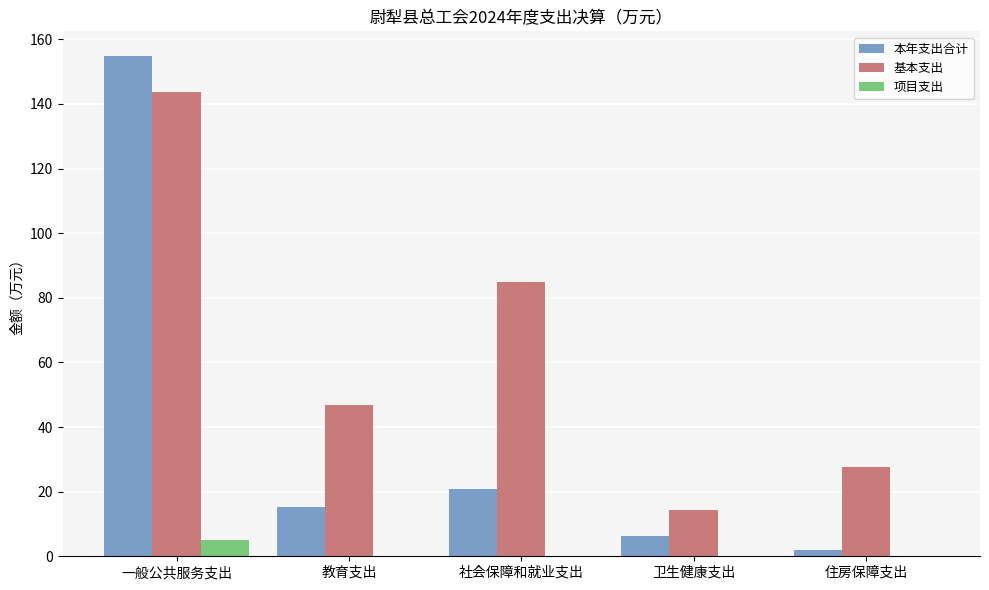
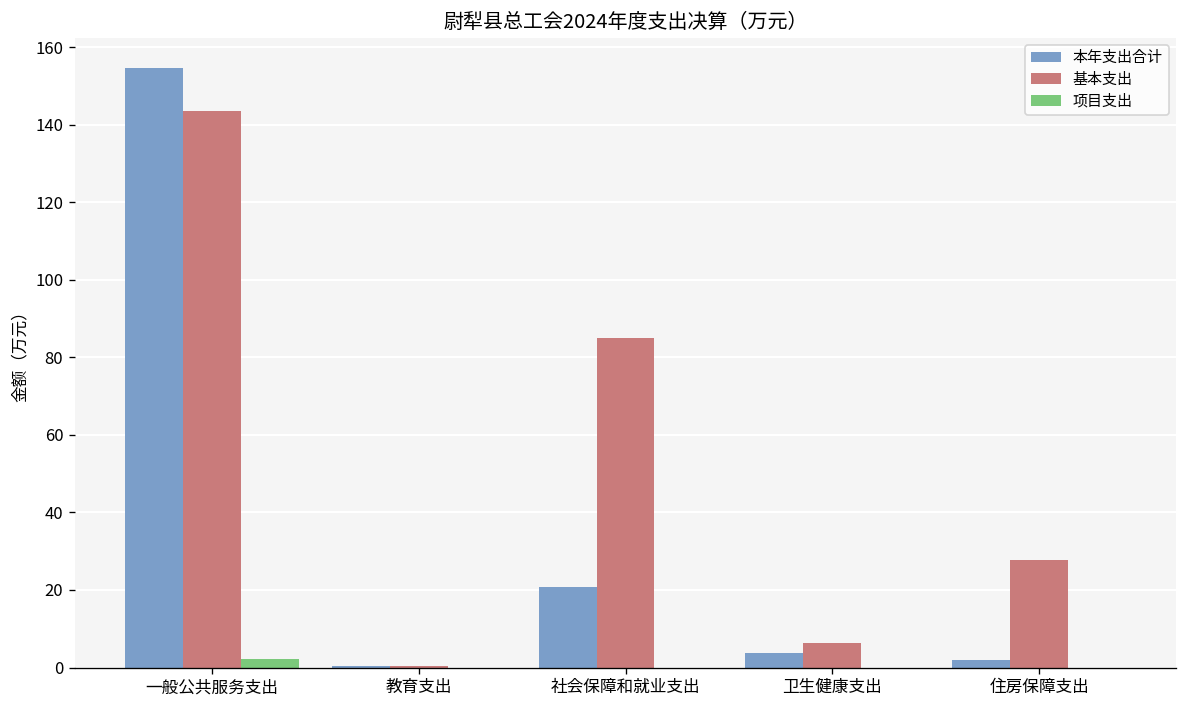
项目支出, 一般公共服务支出: 5 -> 2
本年支出合计, 教育支出: 15 -> 0
基本支出, 教育支出: 47 -> 0
本年支出合计, 卫生健康支出: 6 -> 4
基本支出, 卫生健康支出: 14 -> 6
